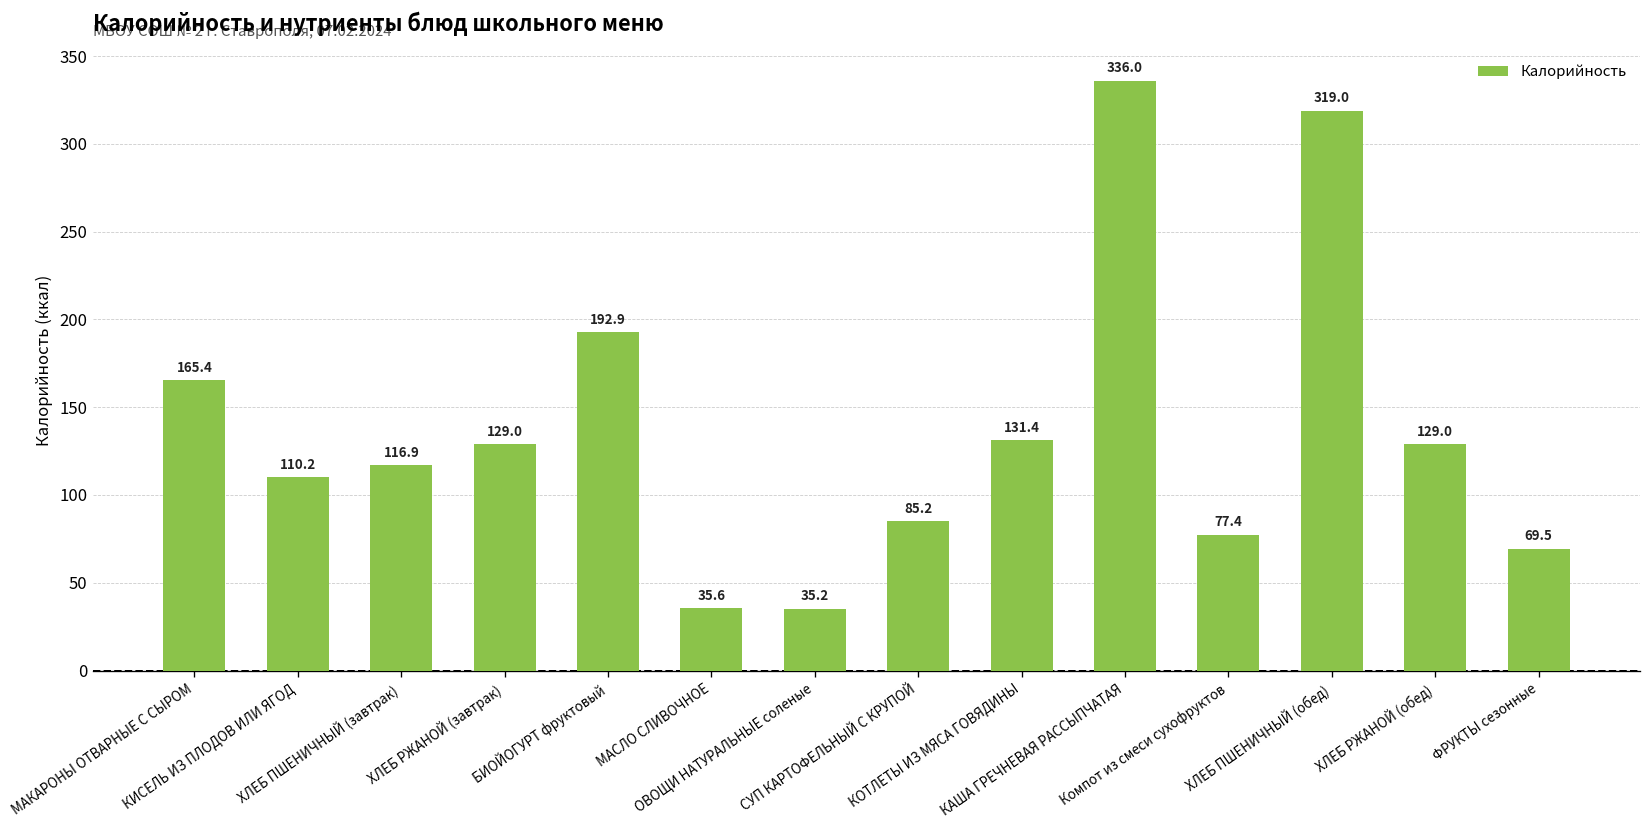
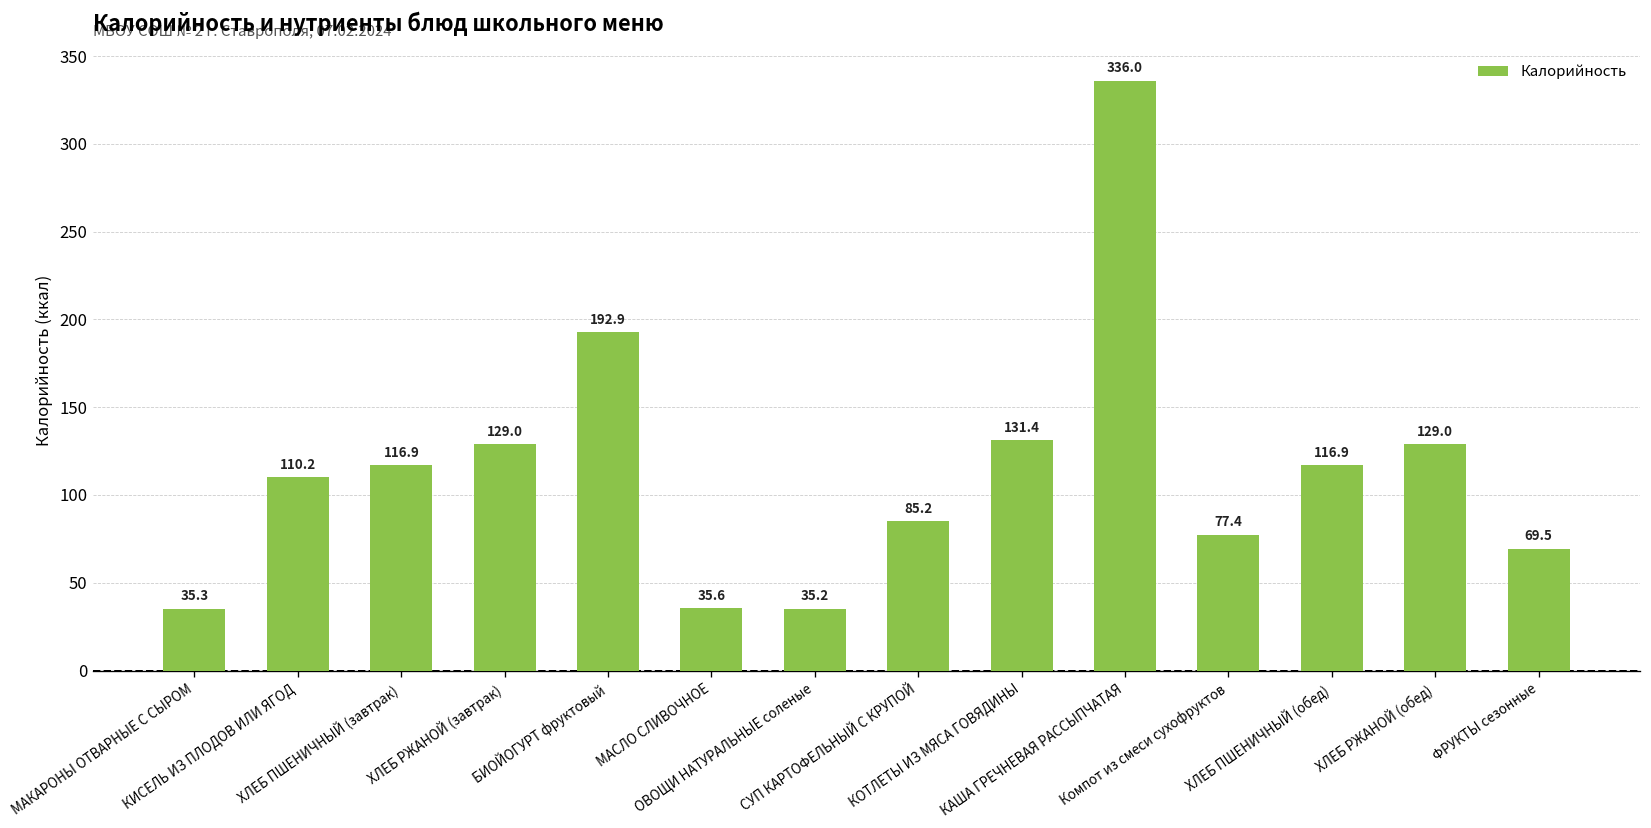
МАКАРОНЫ ОТВАРНЫЕ С СЫРОМ: 165.4 -> 35.3
ХЛЕБ ПШЕНИЧНЫЙ (обед): 319.0 -> 116.9
